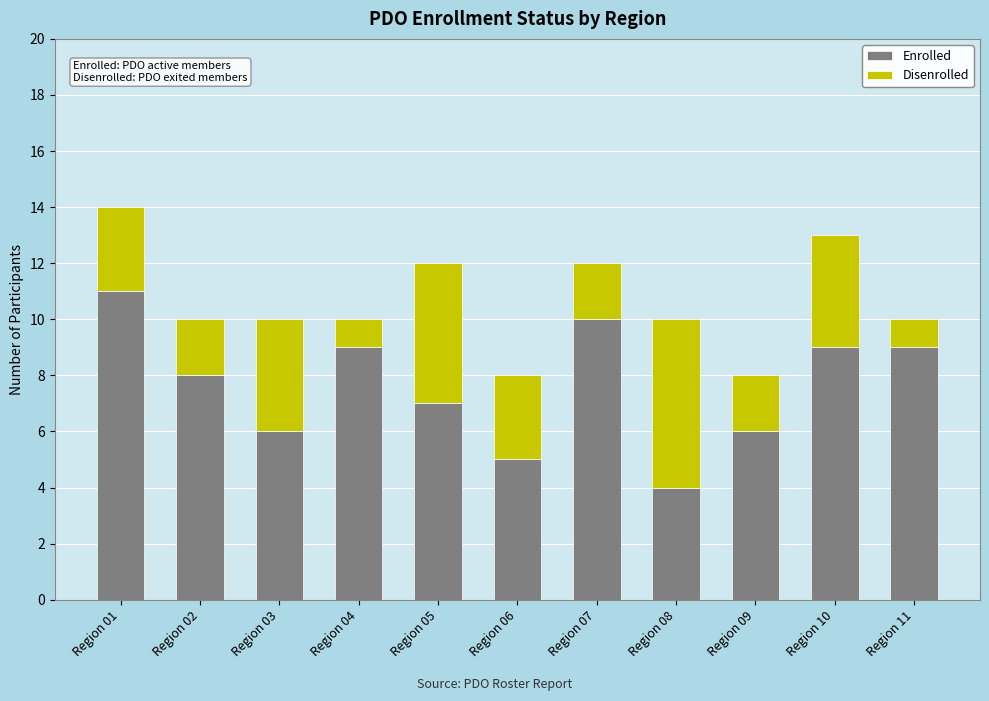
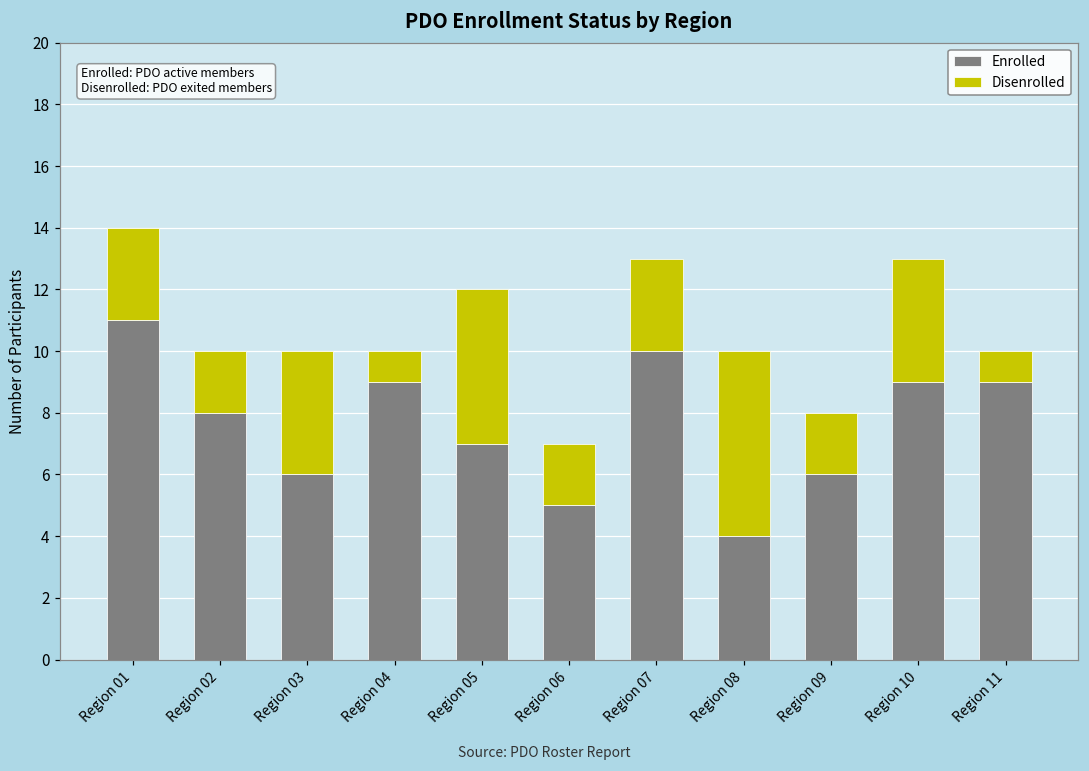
Disenrolled, Region 06: 3 -> 2
Disenrolled, Region 07: 2 -> 3
